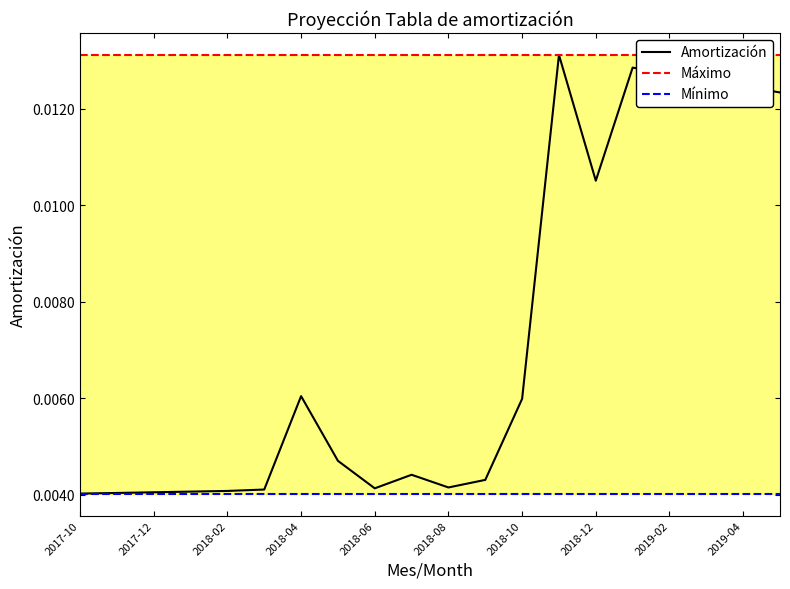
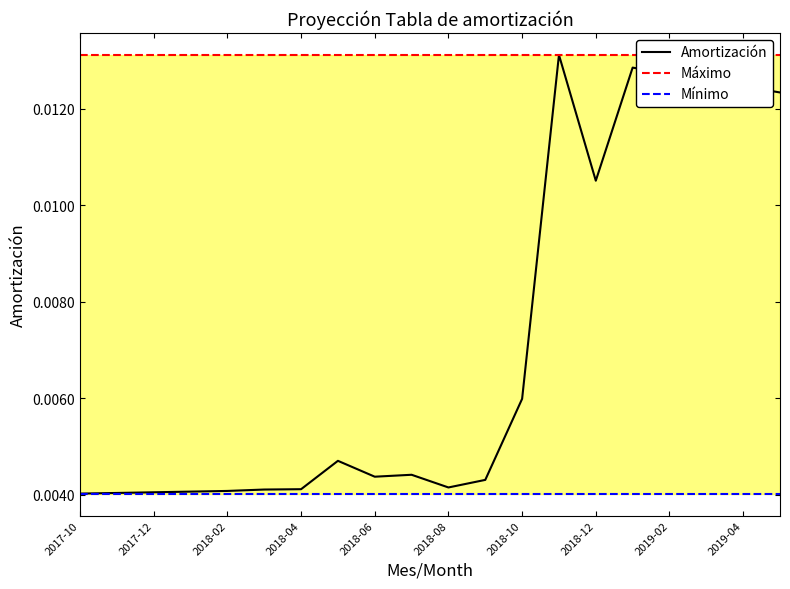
Amortización, 2018-04: 0.0060 -> 0.0041
Amortización, 2018-06: 0.0041 -> 0.0044
